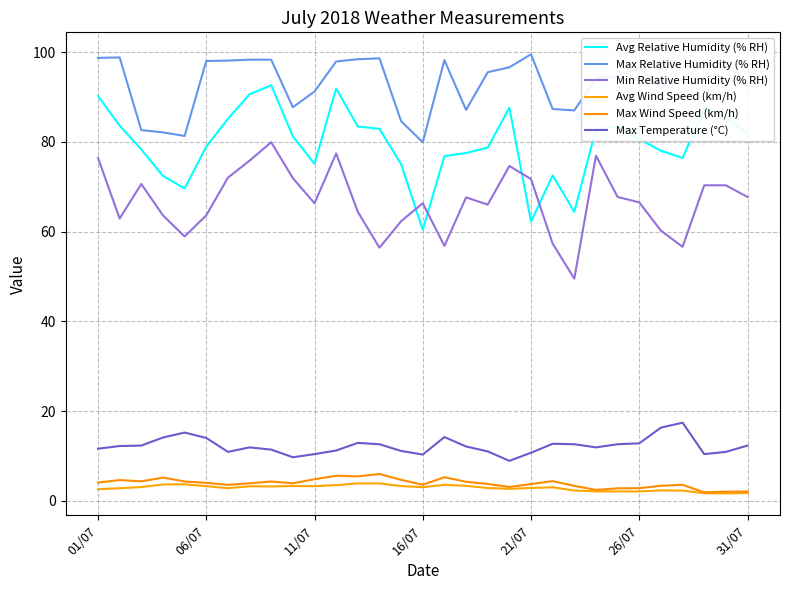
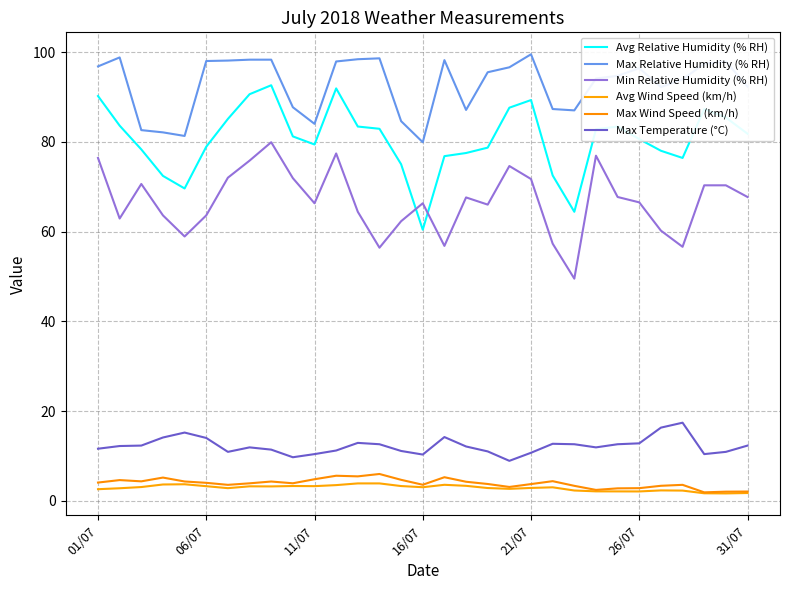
Max Relative Humidity (% RH), 01/07: 99 -> 97
Avg Relative Humidity (% RH), 11/07: 75 -> 79
Max Relative Humidity (% RH), 11/07: 91 -> 84
Avg Relative Humidity (% RH), 21/07: 62 -> 89
